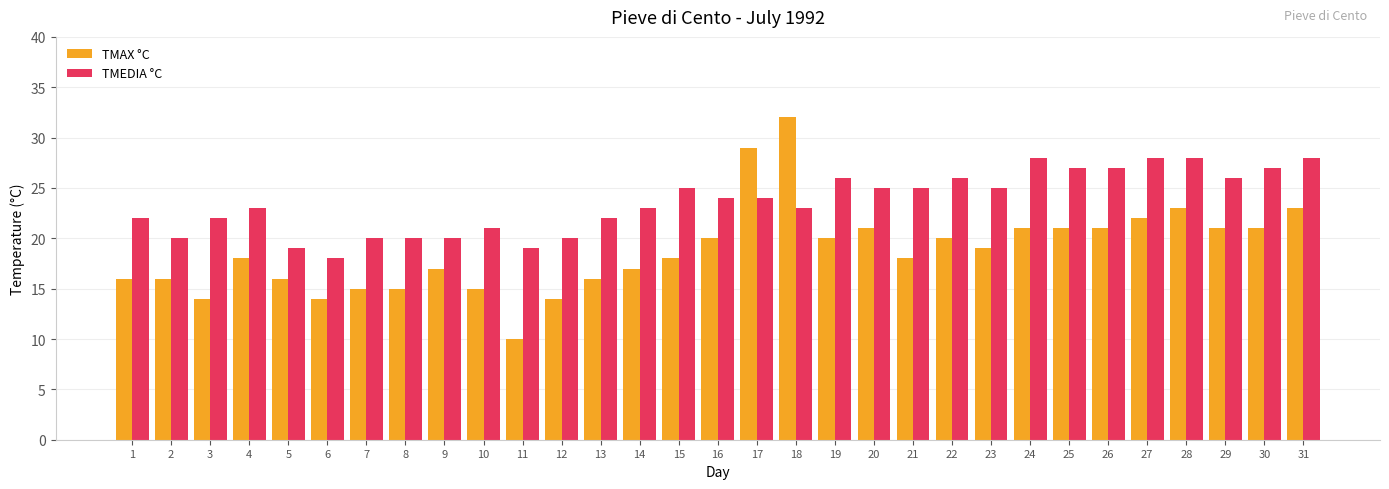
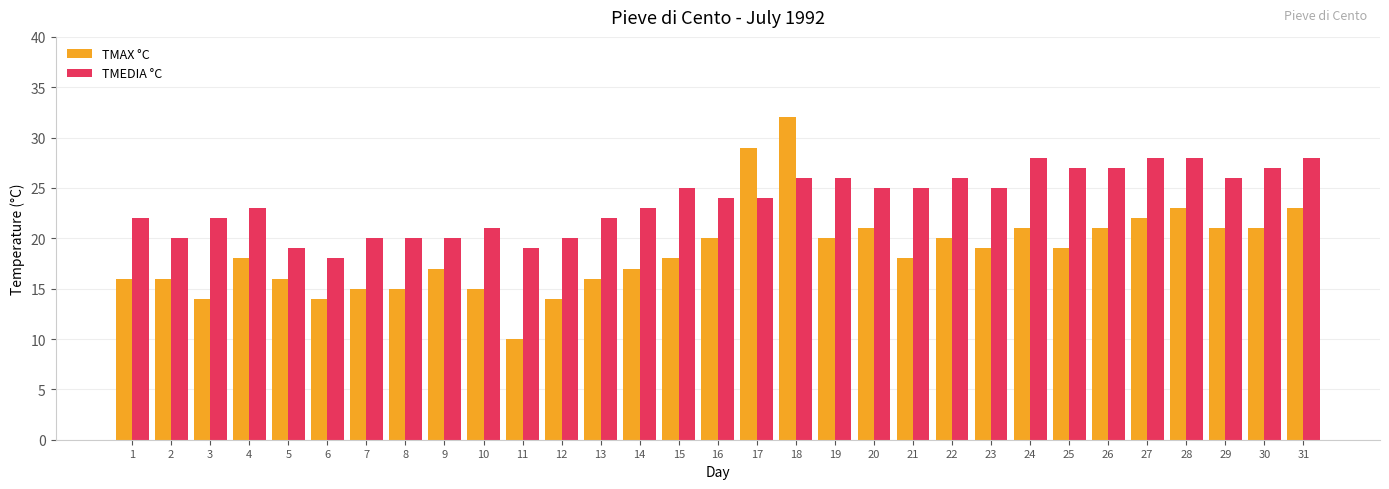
TMEDIA °C, 18: 23 -> 26
TMAX °C, 25: 21 -> 19
